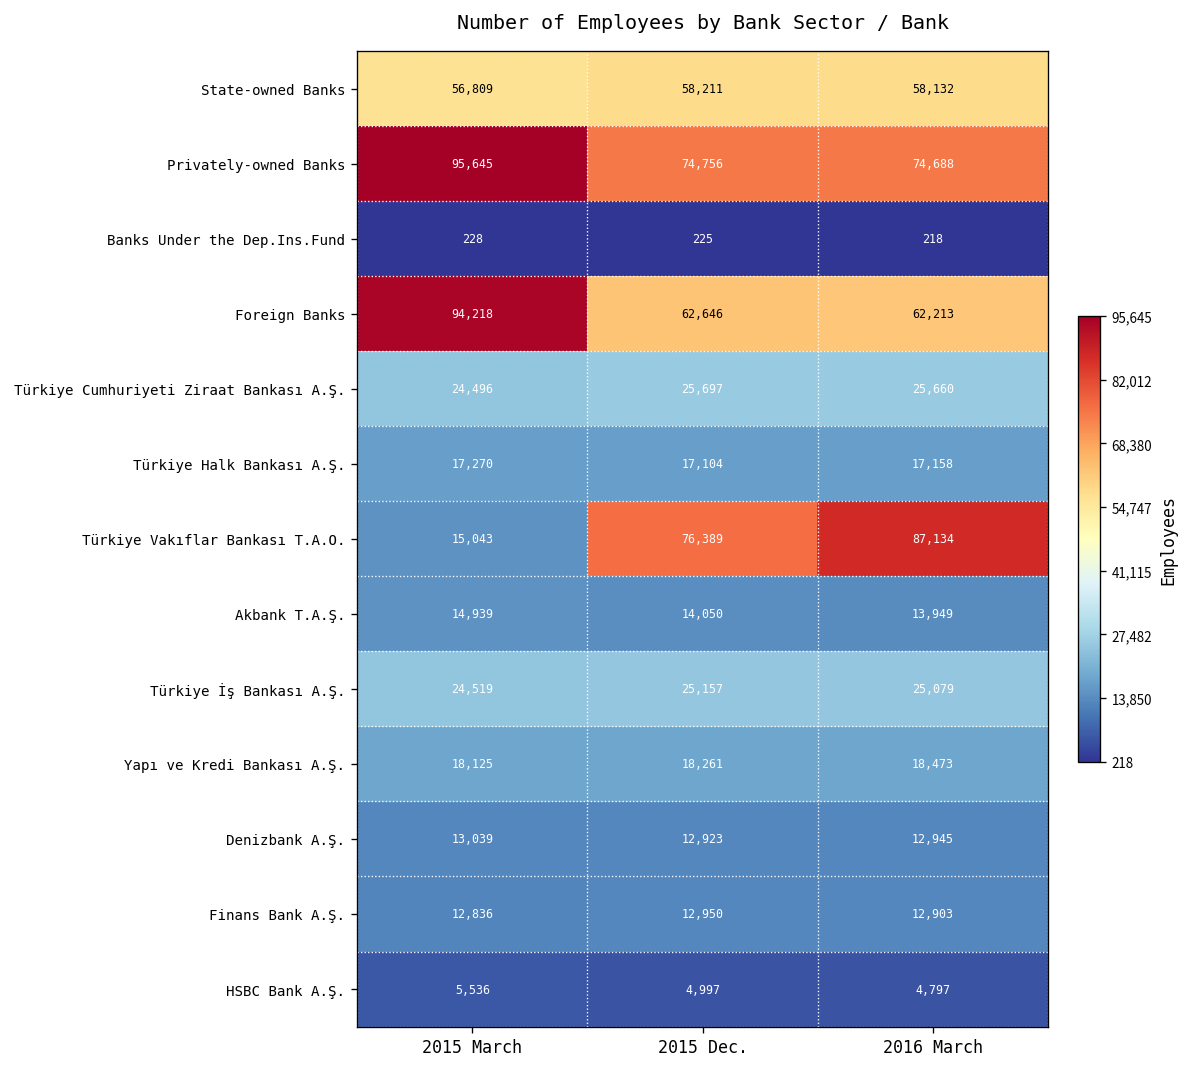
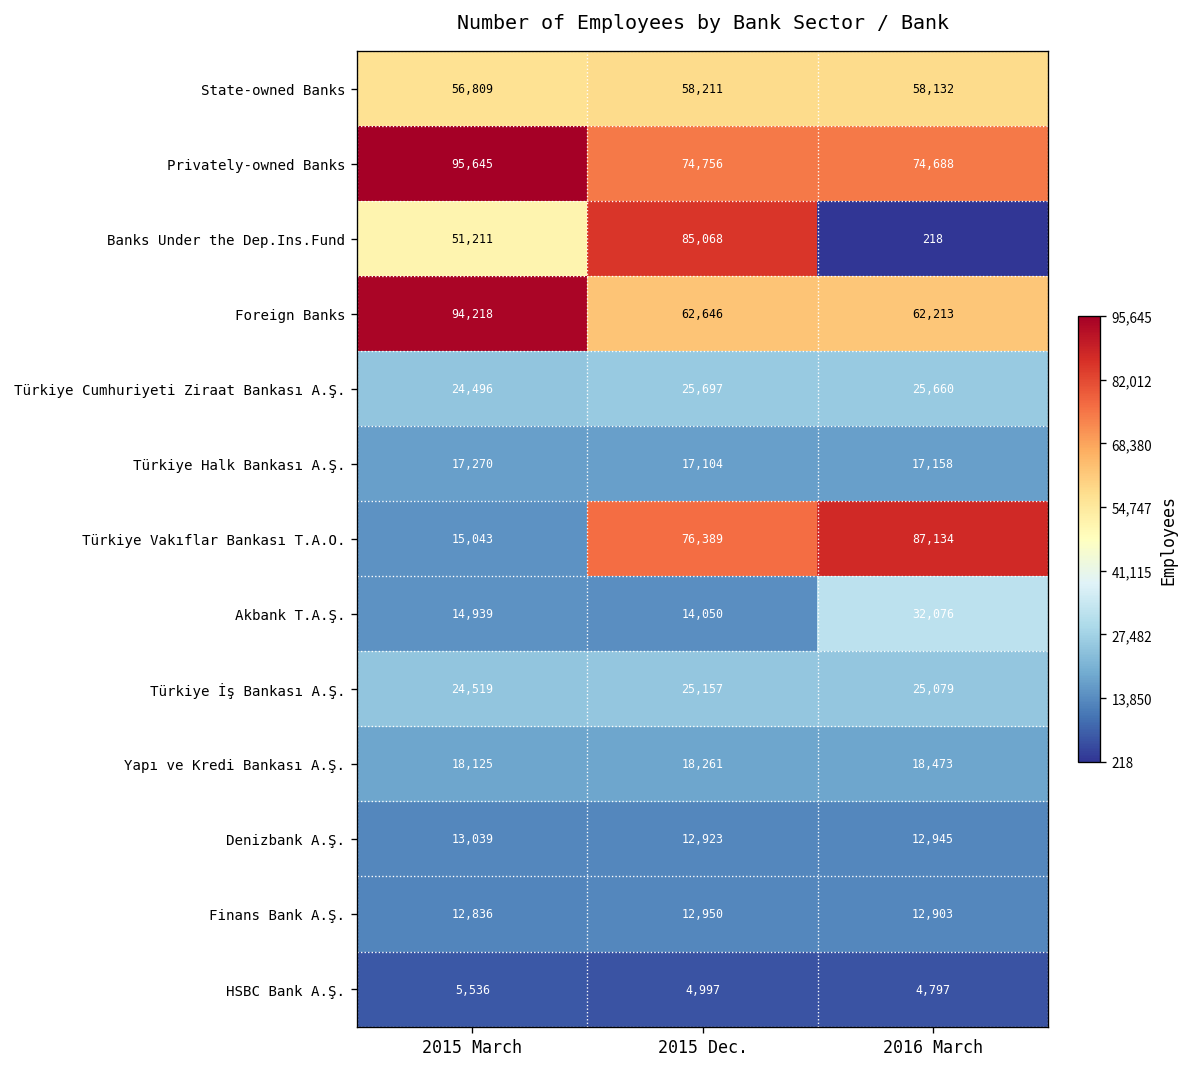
Banks Under the Dep.Ins.Fund, 2015 March: 228 -> 51,211
Banks Under the Dep.Ins.Fund, 2015 Dec.: 225 -> 85,068
Akbank T.A.Ş., 2016 March: 13,949 -> 32,076
